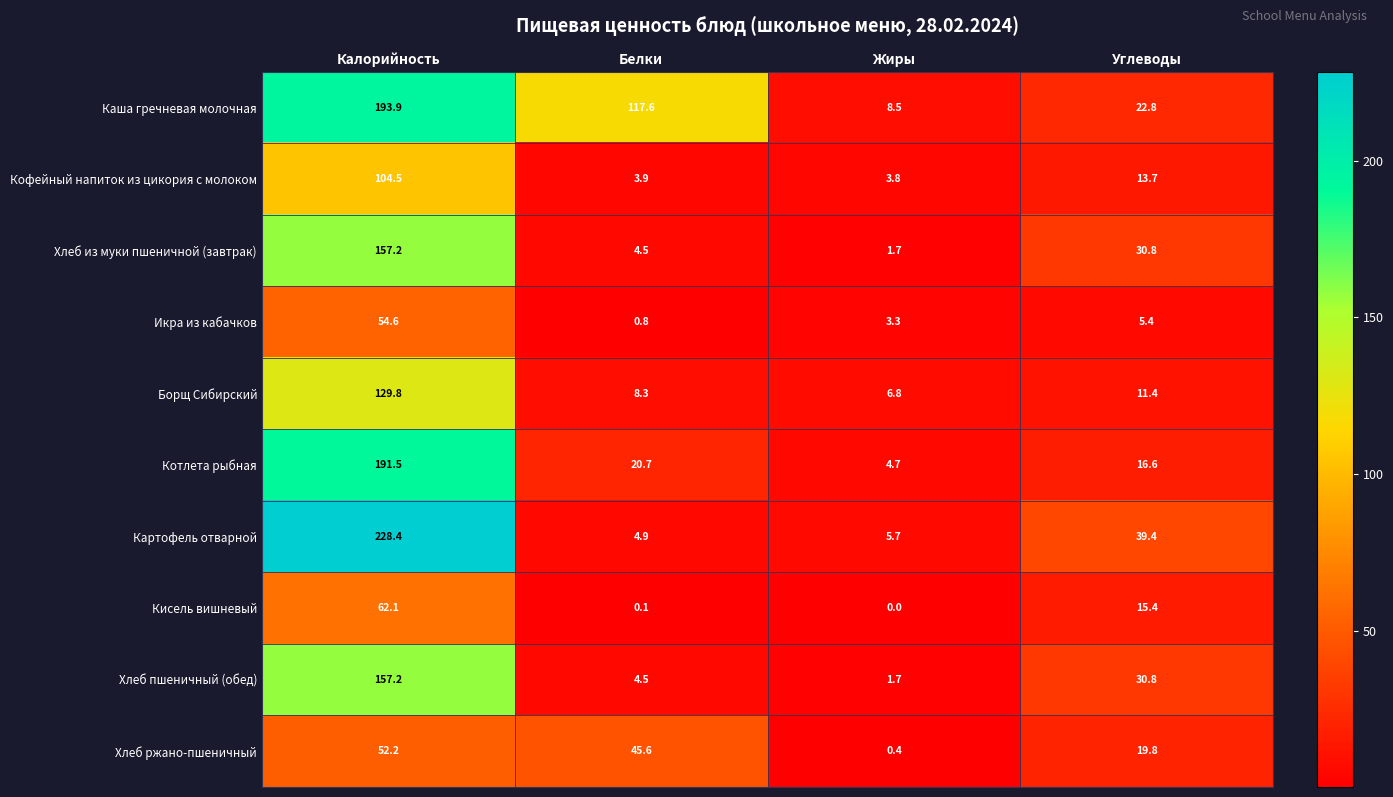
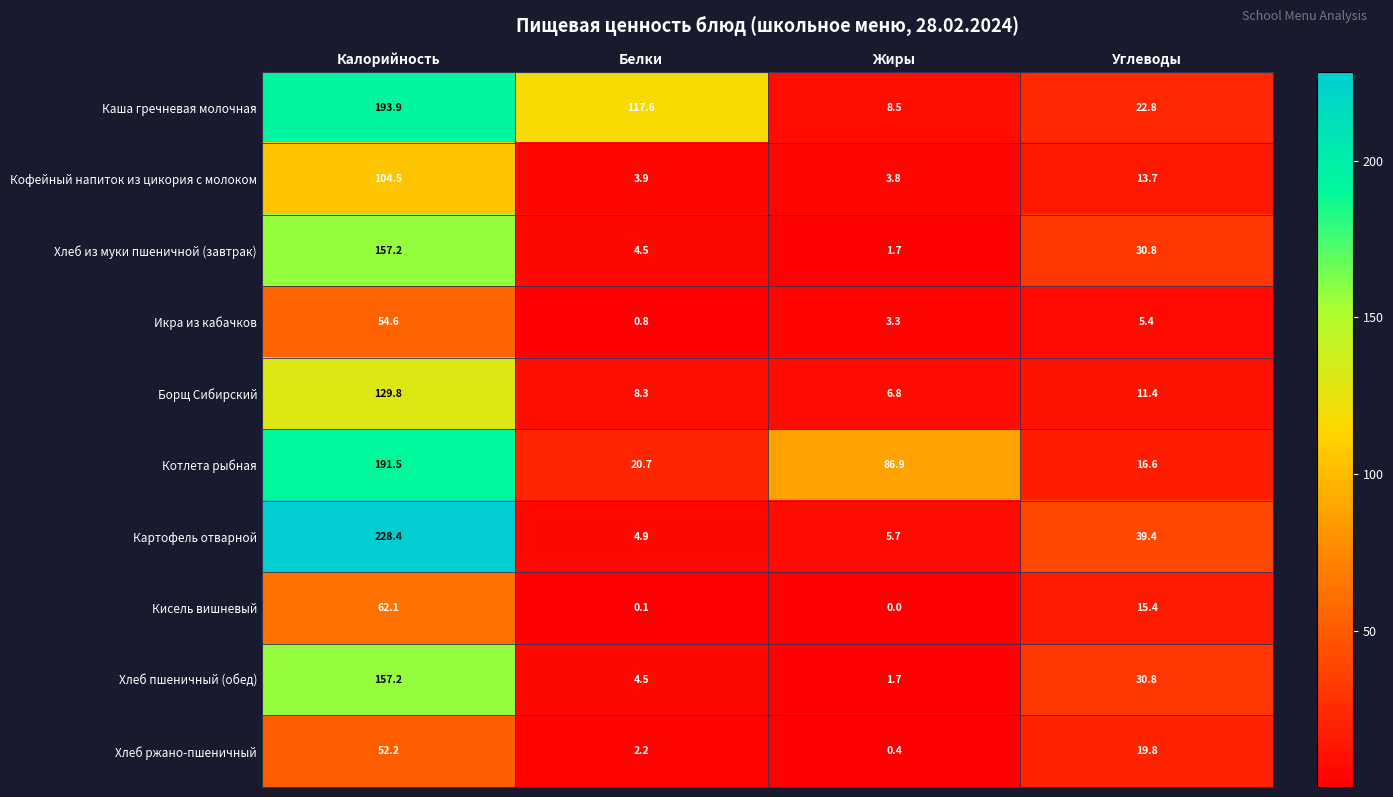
Котлета рыбная, Жиры: 4.7 -> 86.9
Хлеб ржано-пшеничный, Белки: 45.6 -> 2.2
